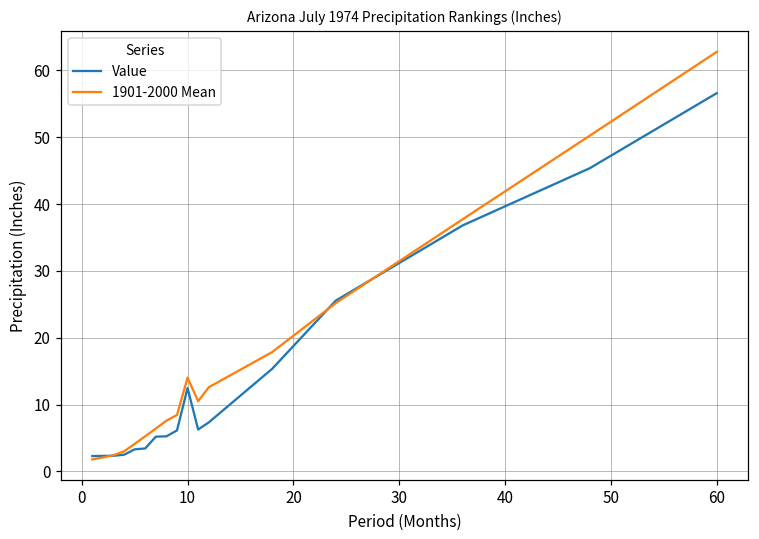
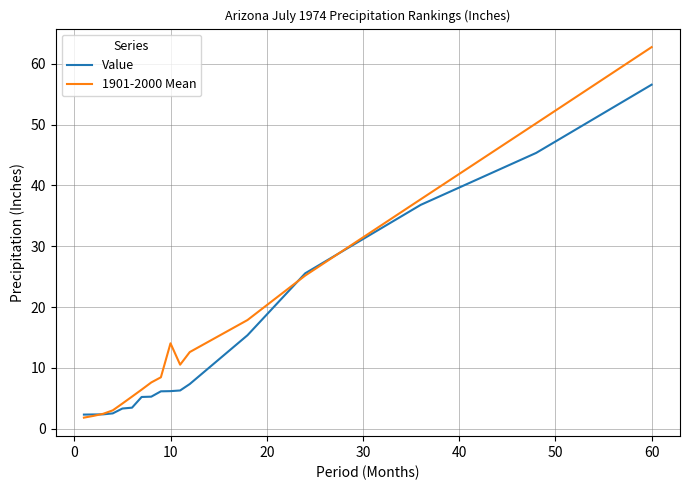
Value, 10: 12 -> 6
